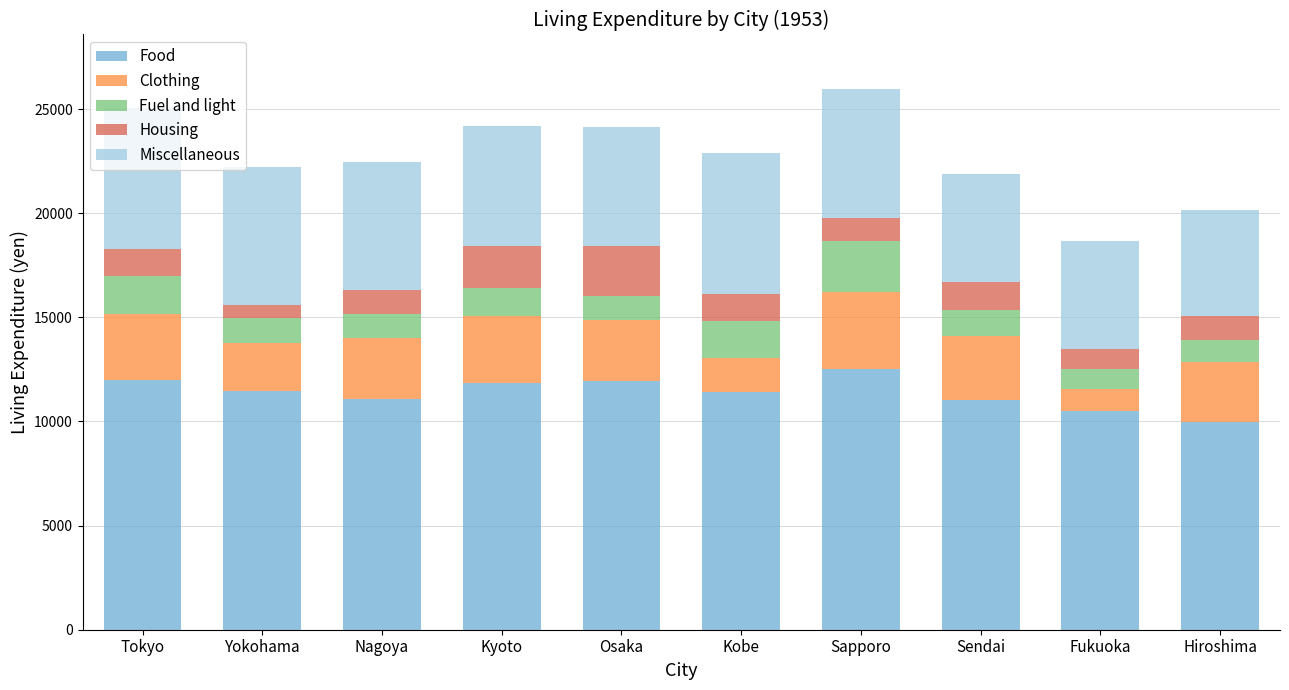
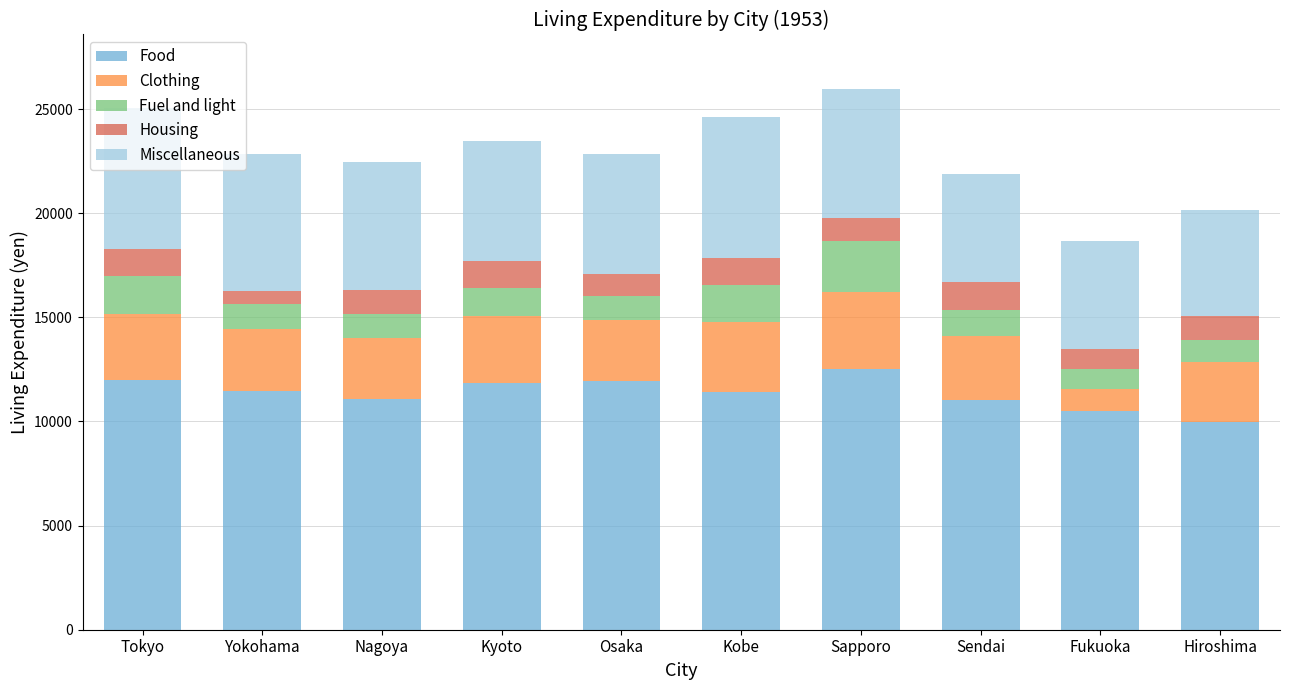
Clothing, Yokohama: 2300 -> 2900
Housing, Kyoto: 2000 -> 1300
Housing, Osaka: 2400 -> 1100
Clothing, Kobe: 1600 -> 3400
